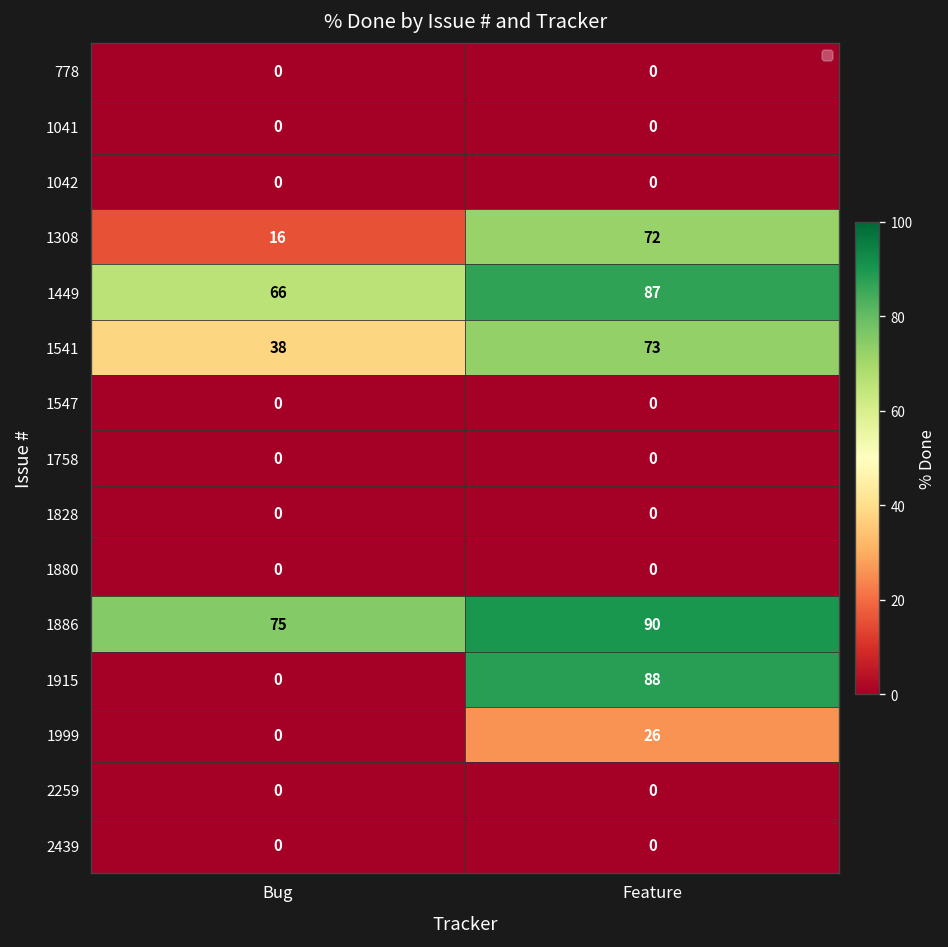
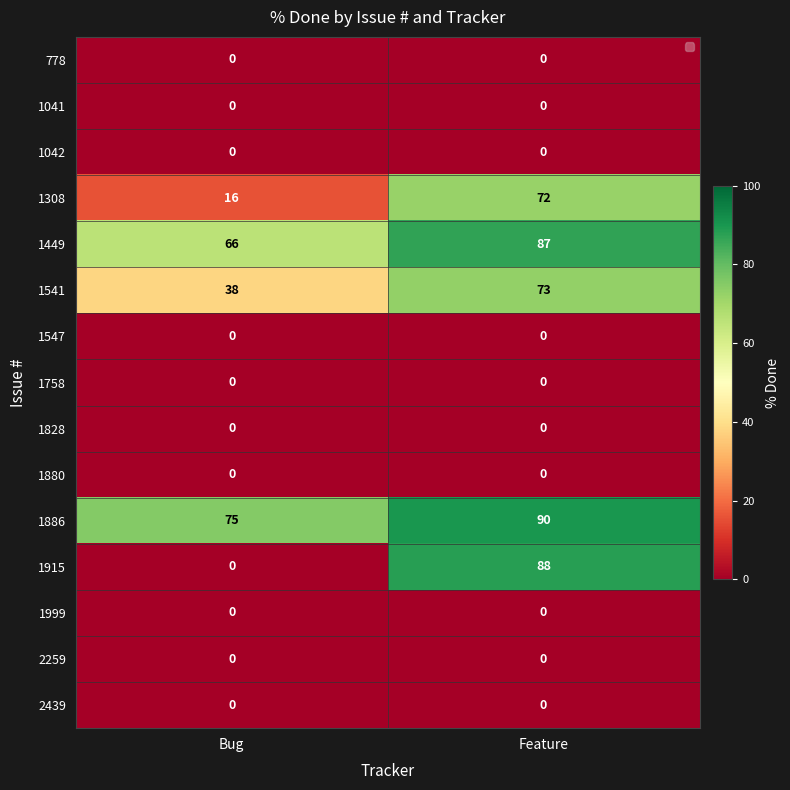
1999, Feature: 26 -> 0
